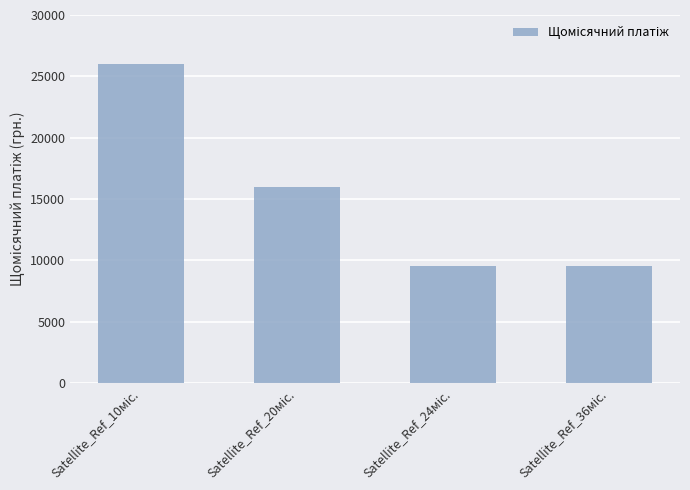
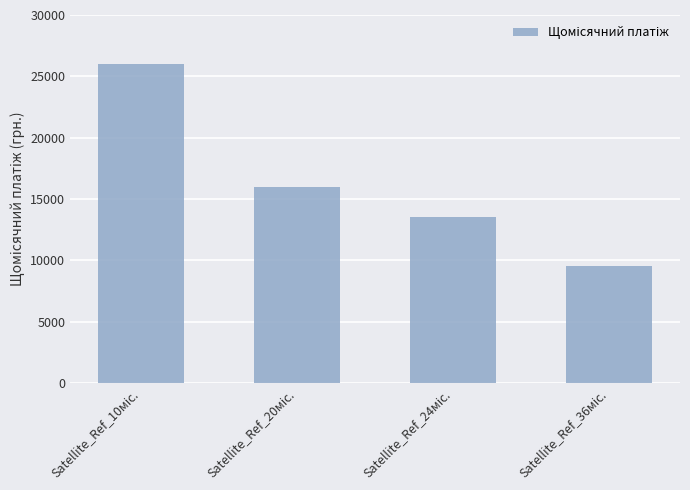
Satellite_Ref_24міс.: 9600 -> 13500
